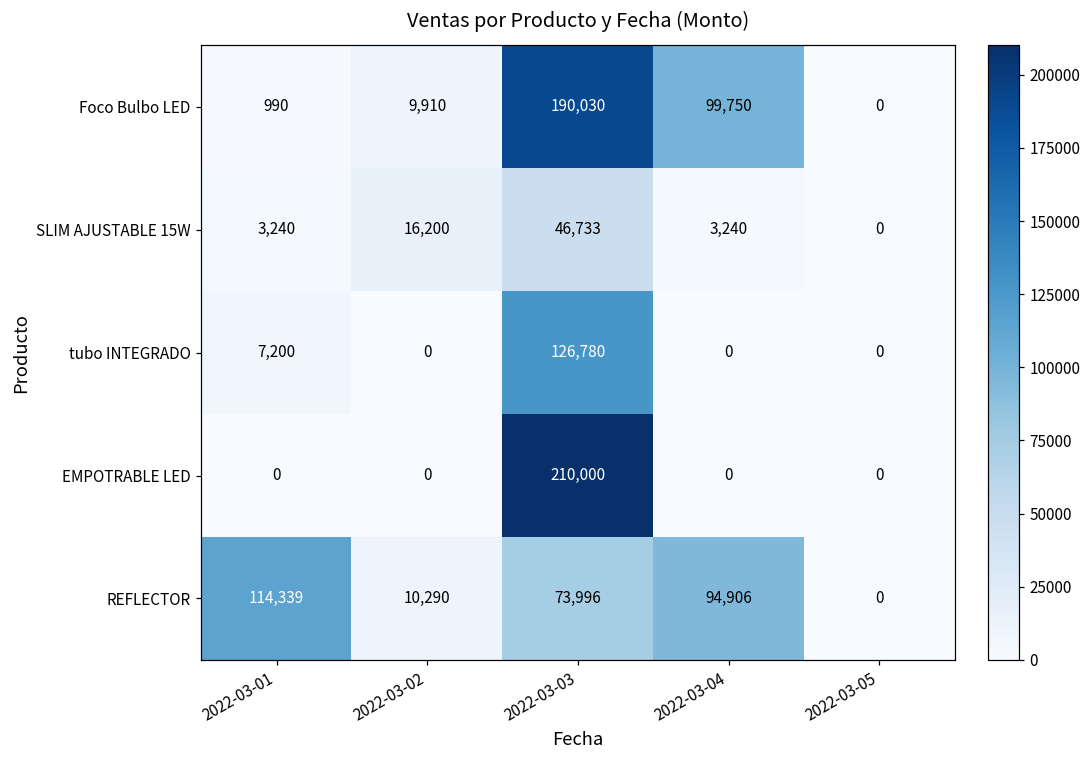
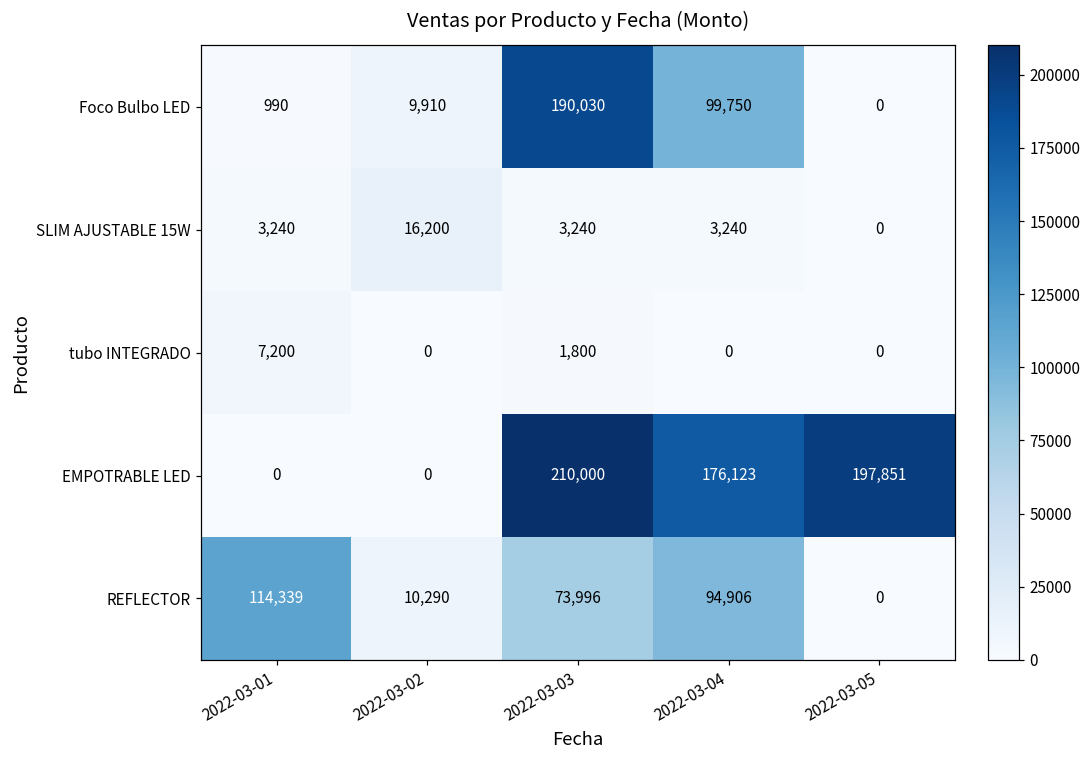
SLIM AJUSTABLE 15W, 2022-03-03: 46,733 -> 3,240
tubo INTEGRADO, 2022-03-03: 126,780 -> 1,800
EMPOTRABLE LED, 2022-03-04: 0 -> 176,123
EMPOTRABLE LED, 2022-03-05: 0 -> 197,851
